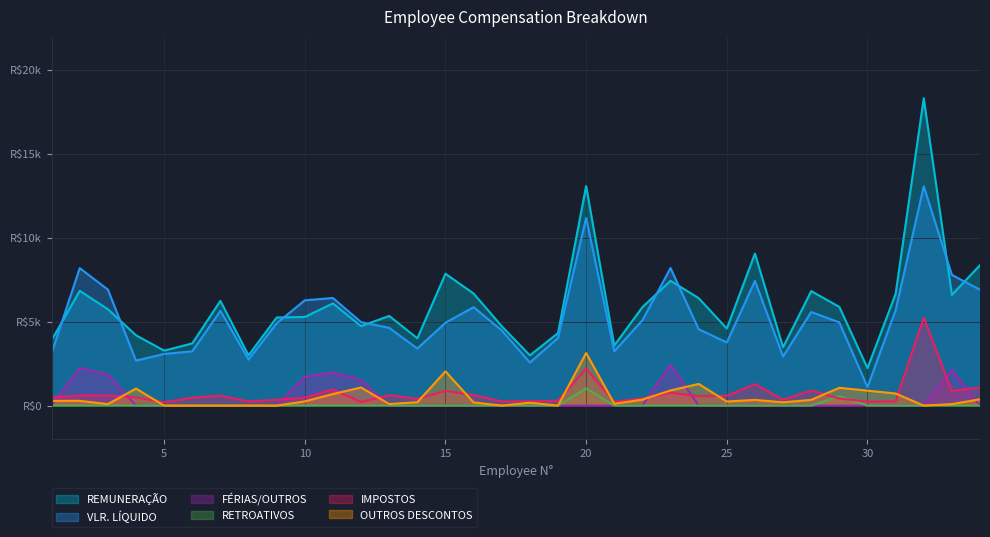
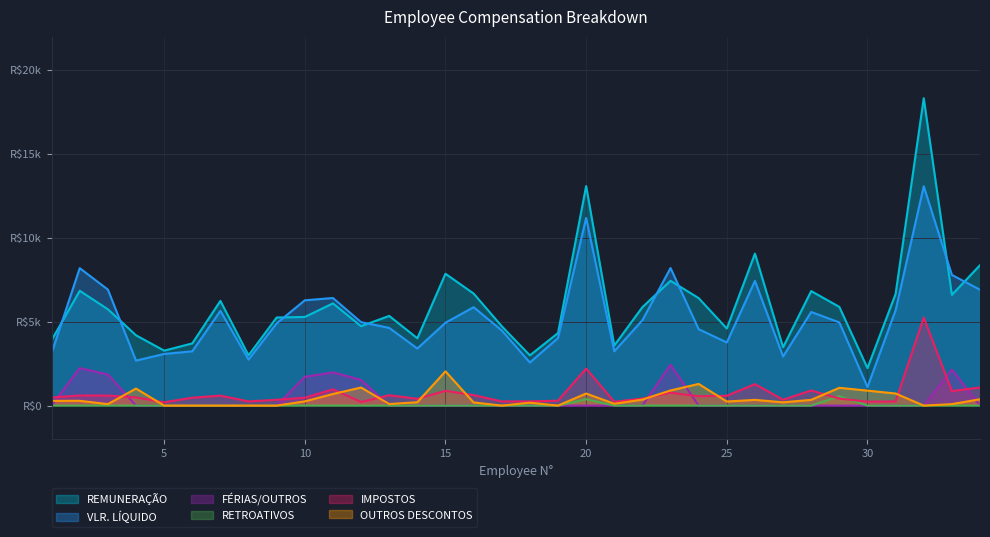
RETROATIVOS, 20: R$1000 -> R$400
OUTROS DESCONTOS, 20: R$3100 -> R$700
